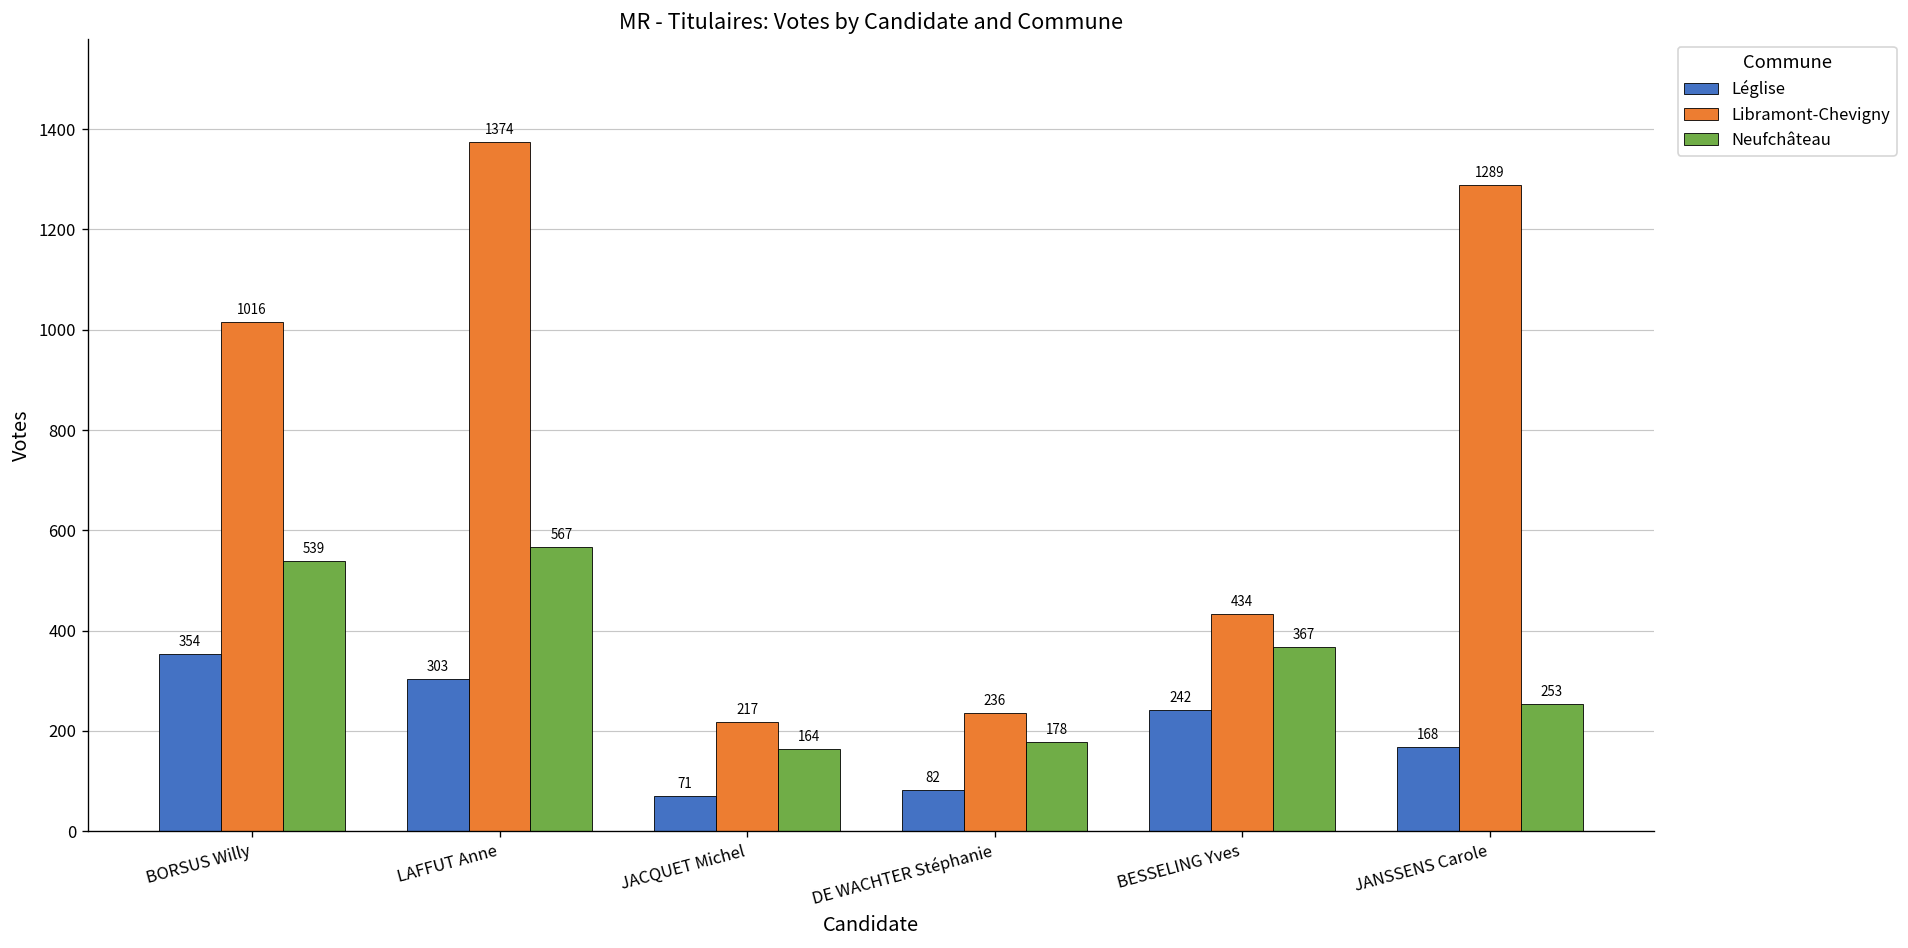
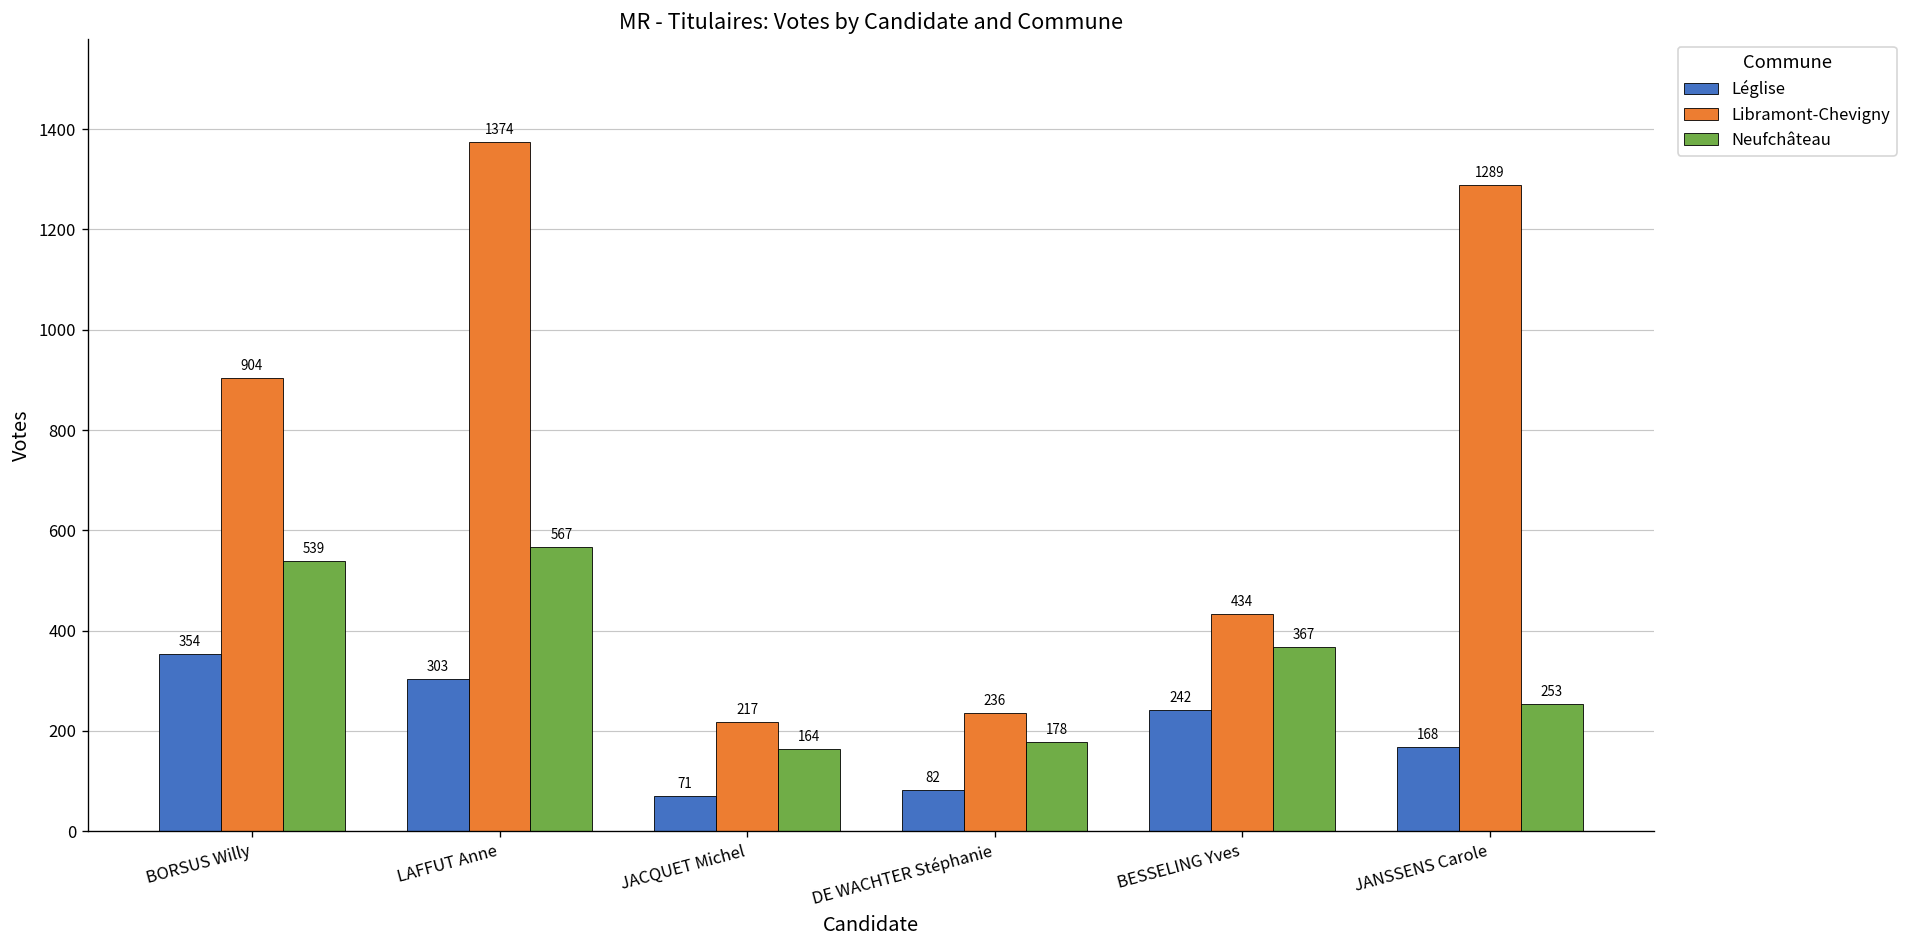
Libramont-Chevigny, BORSUS Willy: 1016 -> 904
